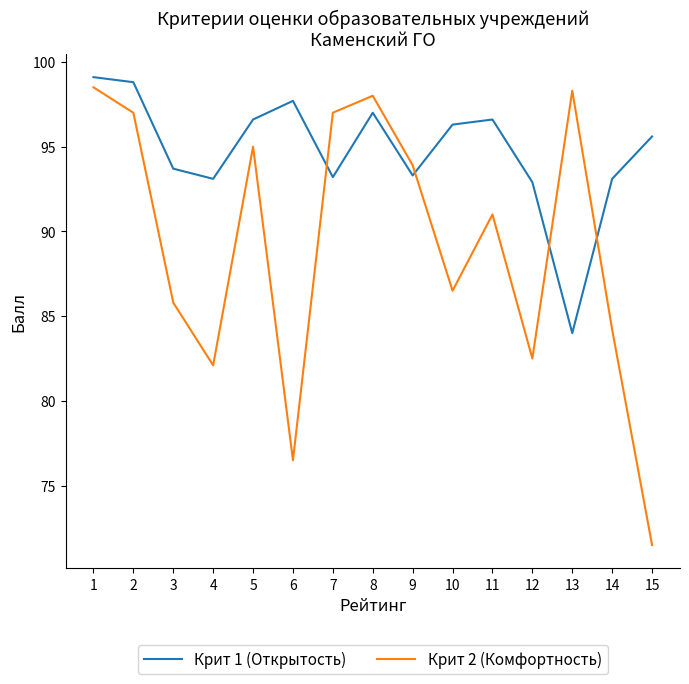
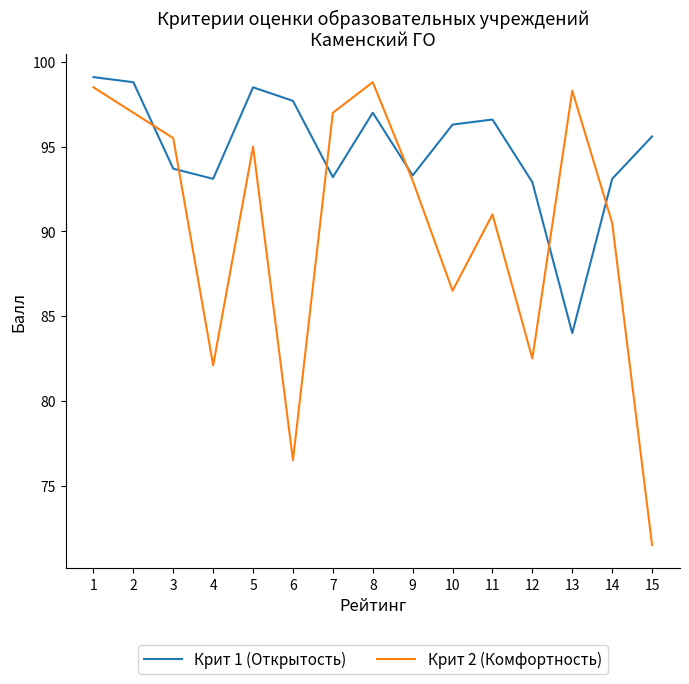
Крит 2 (Комфортность), 3: 85.8 -> 95.5
Крит 1 (Открытость), 5: 96.6 -> 98.5
Крит 2 (Комфортность), 8: 98.0 -> 98.8
Крит 2 (Комфортность), 9: 93.9 -> 93.0
Крит 2 (Комфортность), 14: 84.2 -> 90.5
